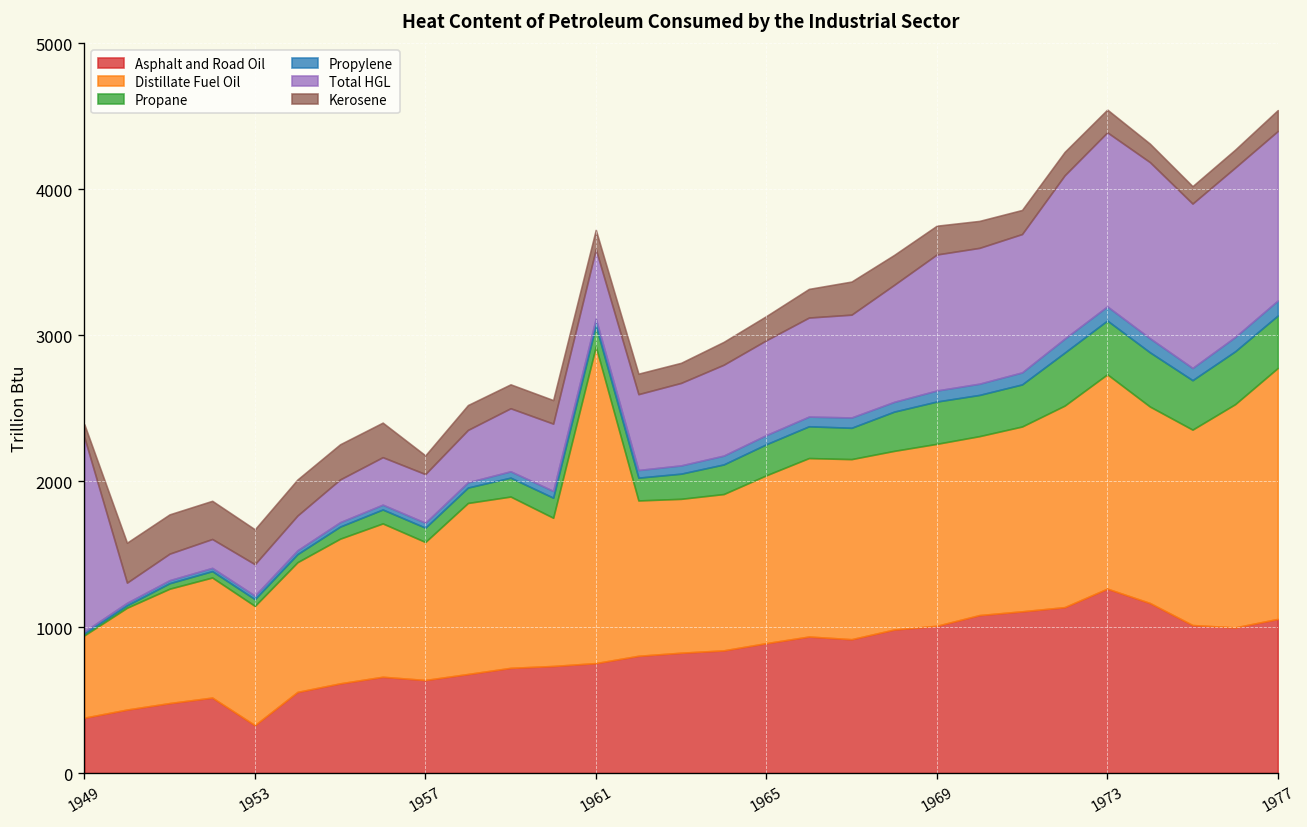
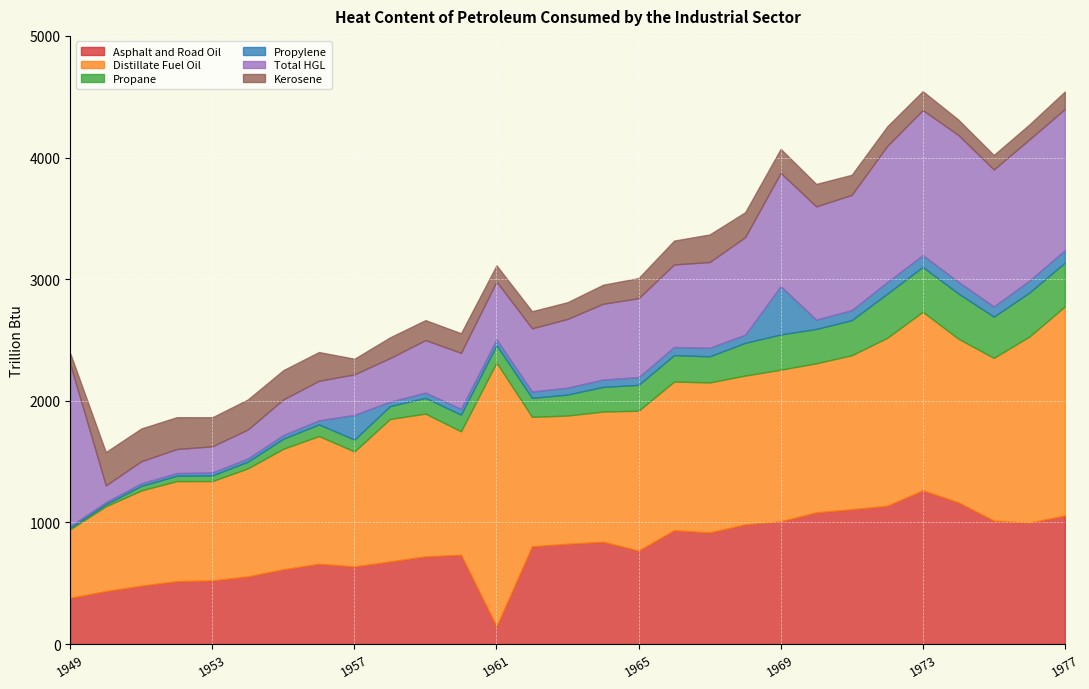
Asphalt and Road Oil, 1953: 330 -> 520
Propylene, 1957: 30 -> 200
Asphalt and Road Oil, 1961: 750 -> 140
Asphalt and Road Oil, 1965: 890 -> 770
Propylene, 1969: 80 -> 400
